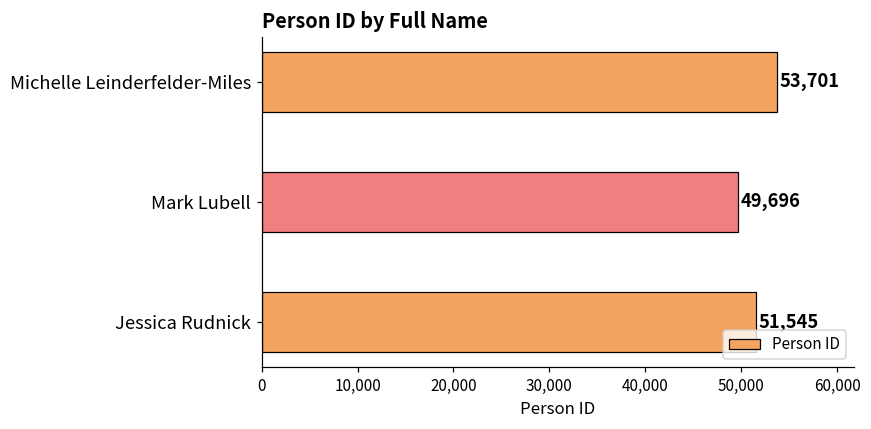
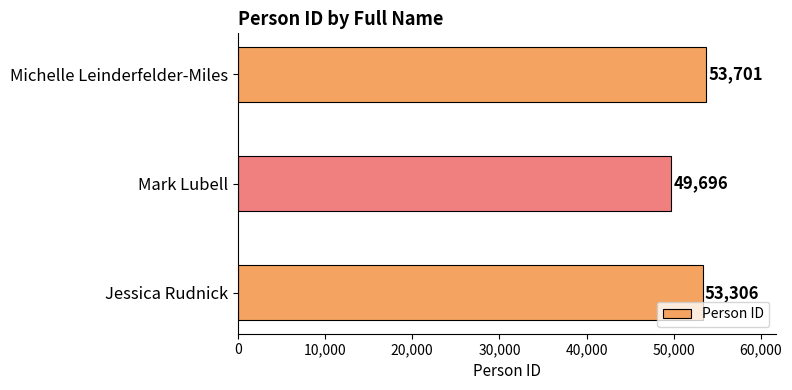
Jessica Rudnick: 51,545 -> 53,306
